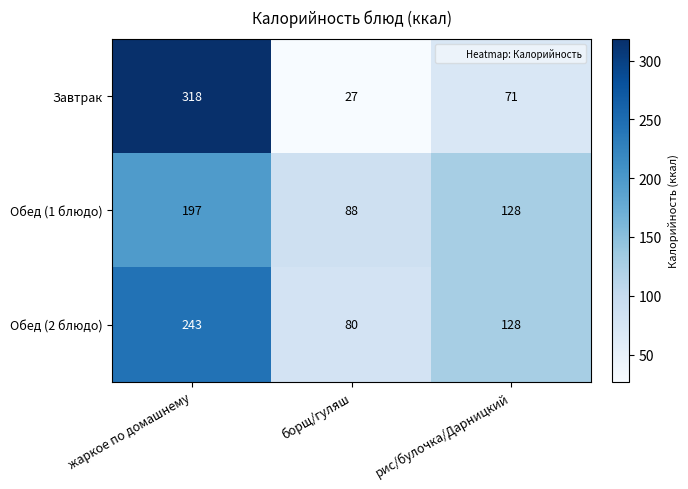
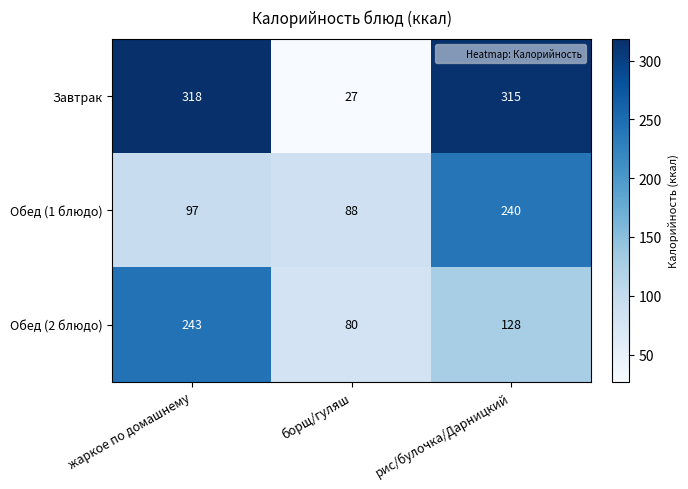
Завтрак, рис/булочка/Дарницкий: 71 -> 315
Обед (1 блюдо), жаркое по домашнему: 197 -> 97
Обед (1 блюдо), рис/булочка/Дарницкий: 128 -> 240
